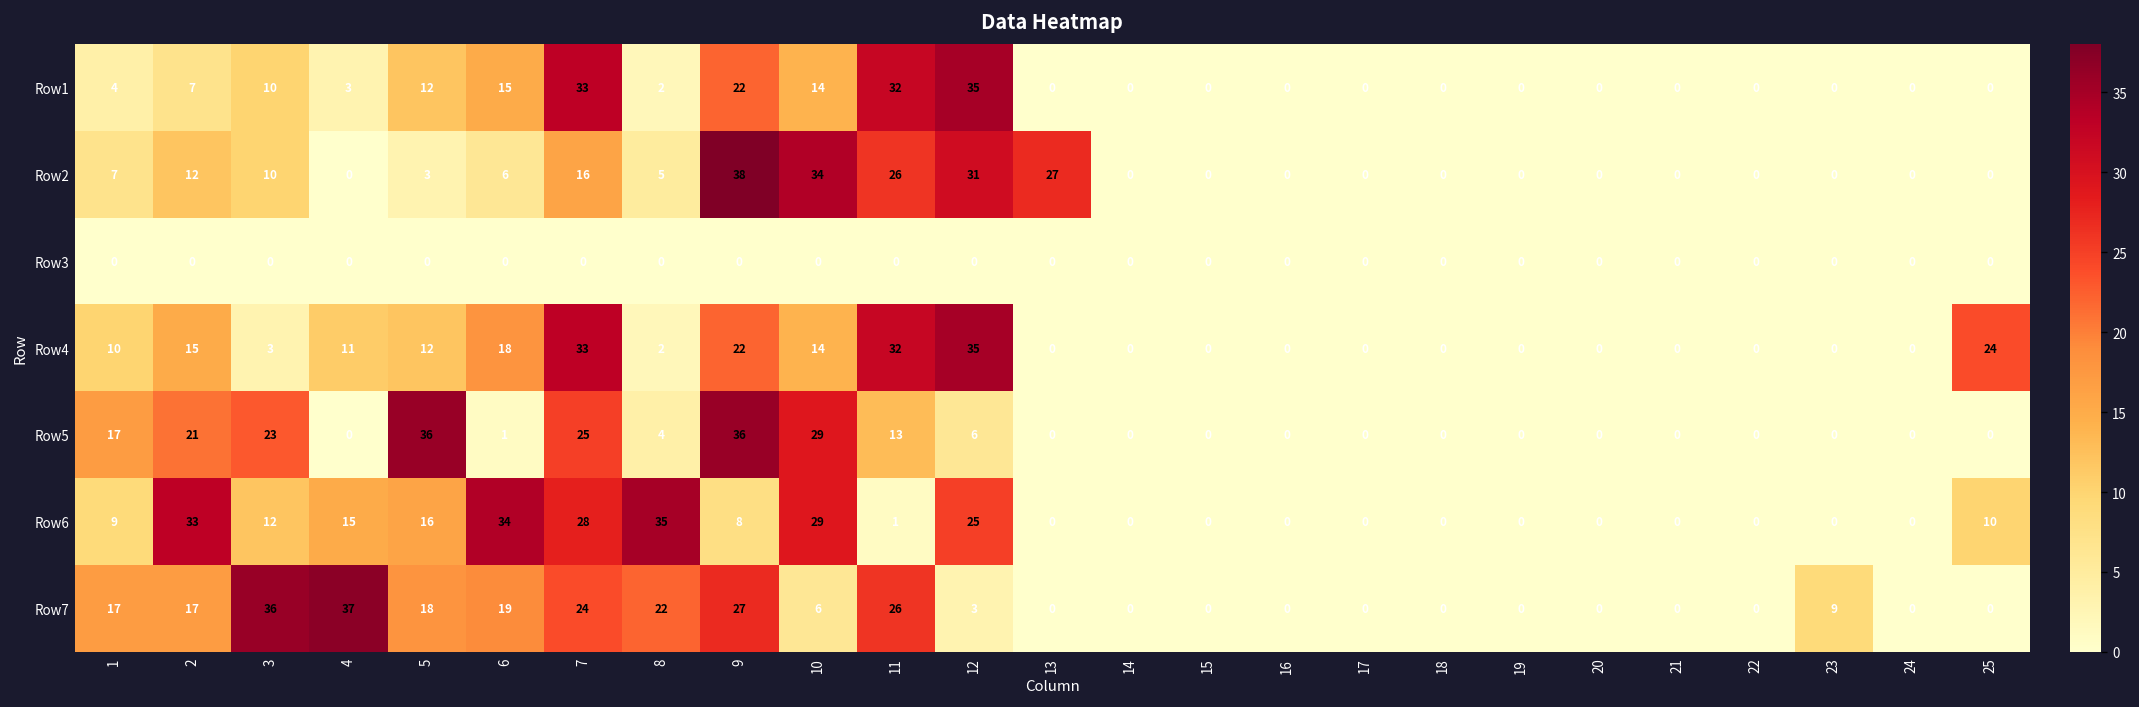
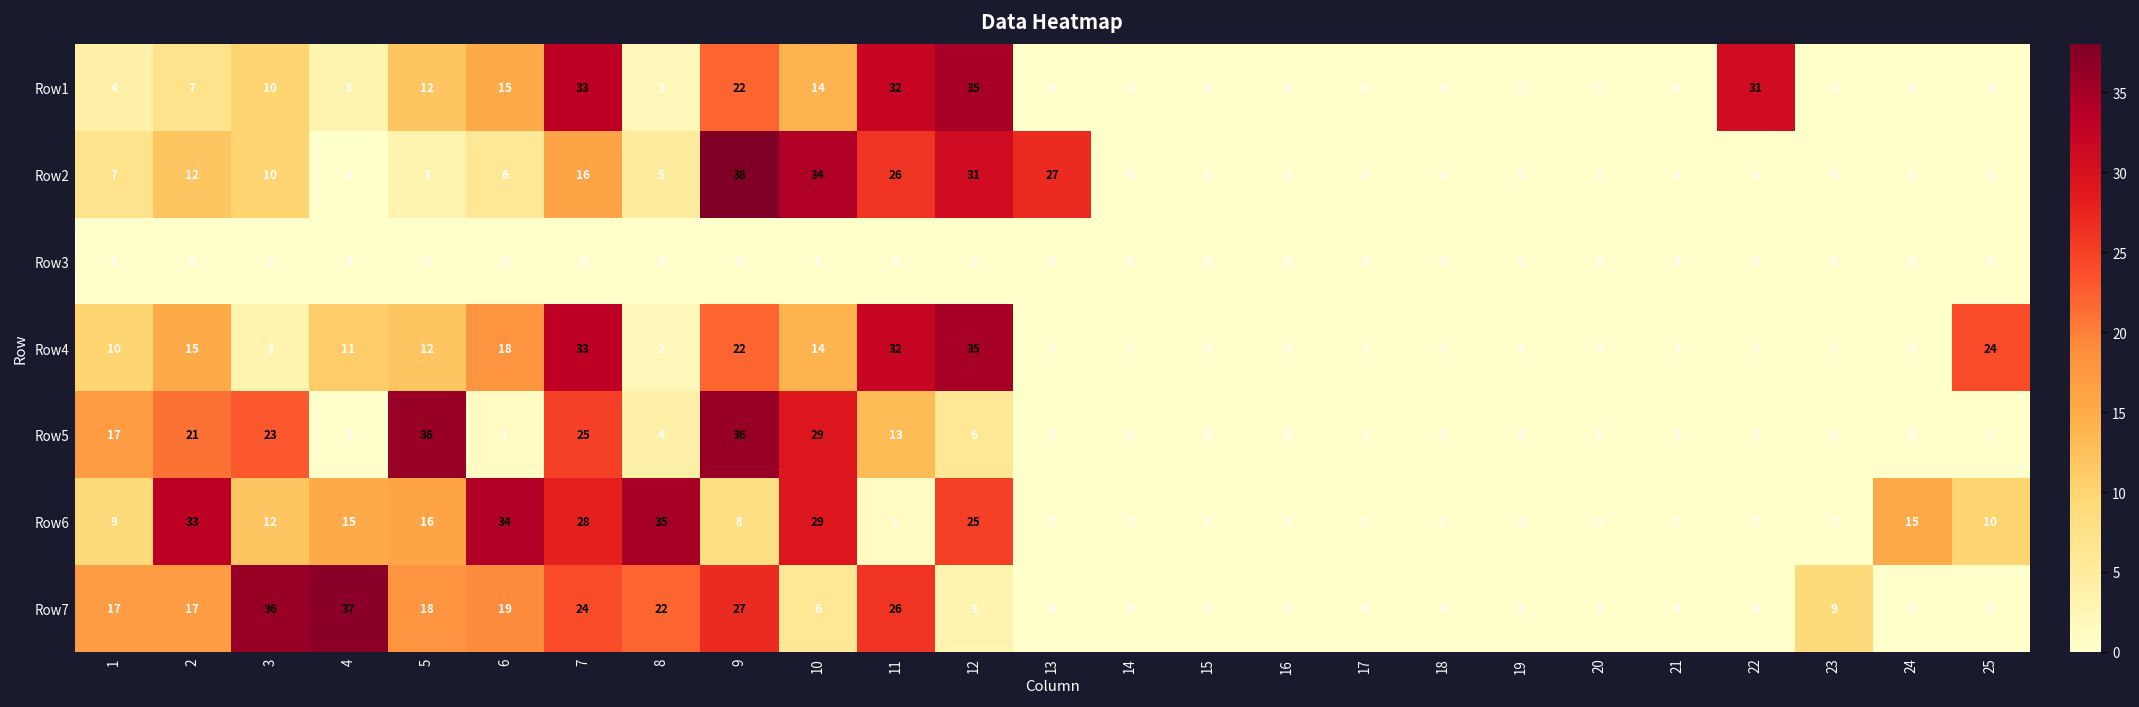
Row1, 22: 0 -> 31
Row6, 24: 0 -> 15
